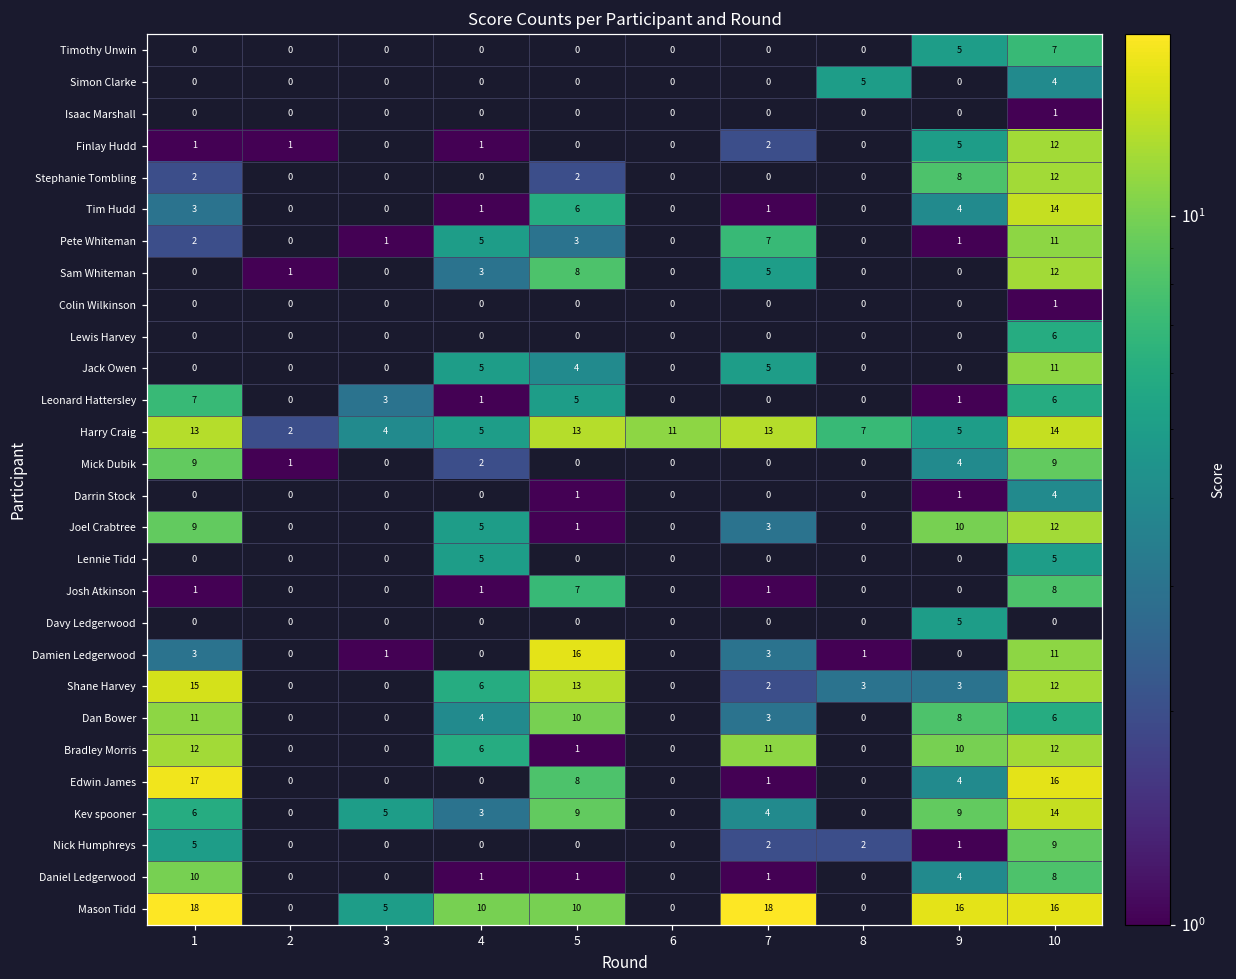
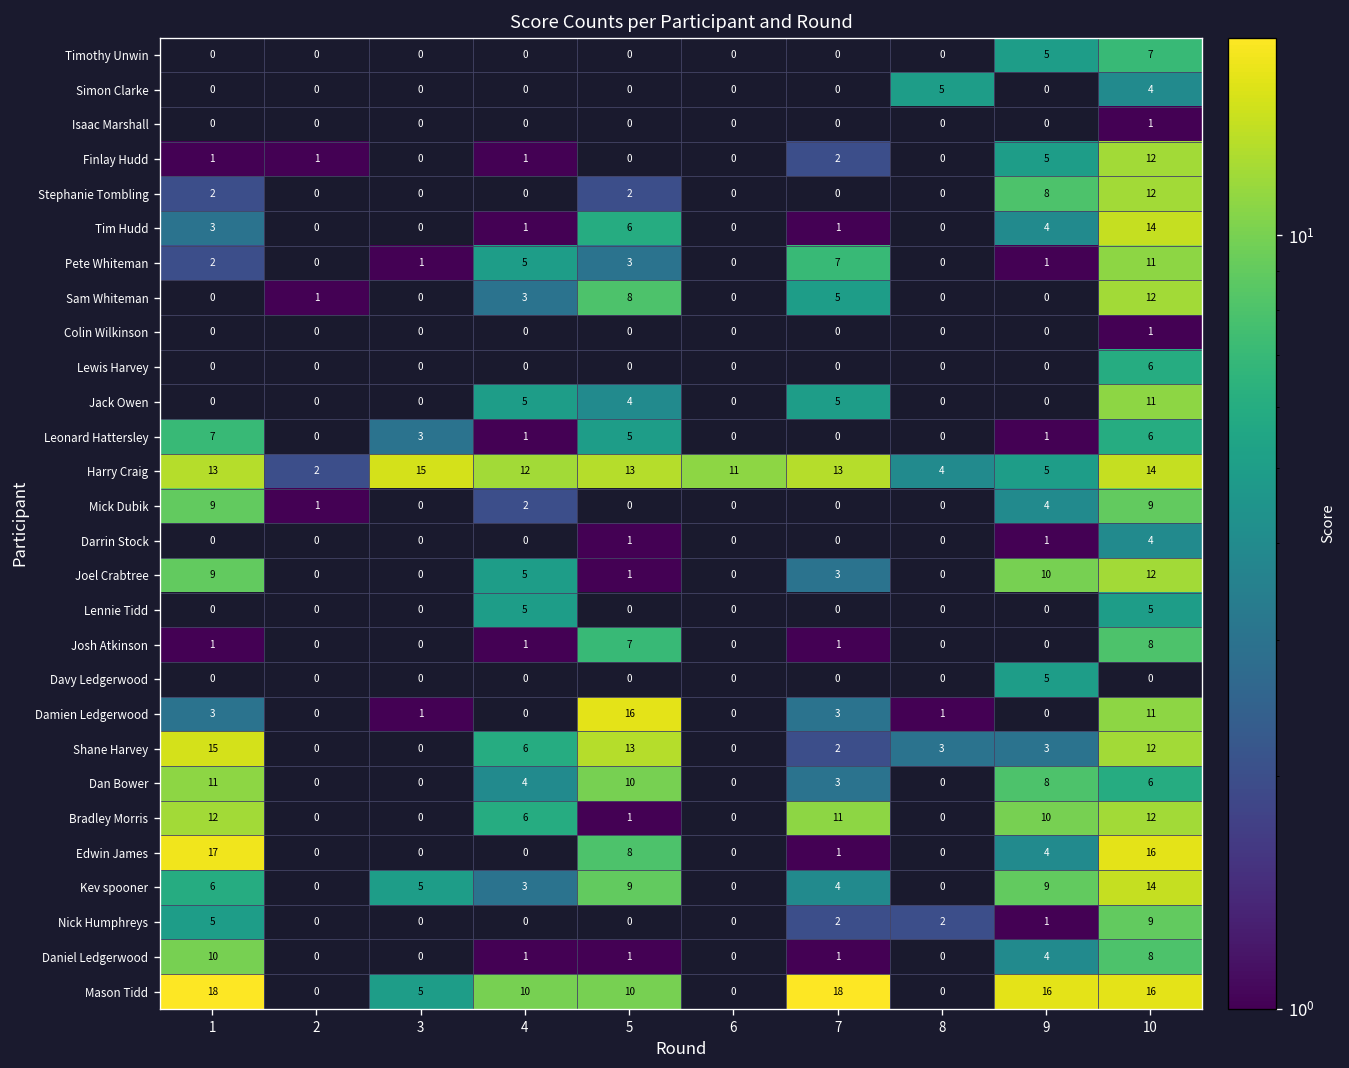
Harry Craig, 3: 4 -> 15
Harry Craig, 4: 5 -> 12
Harry Craig, 8: 7 -> 4
